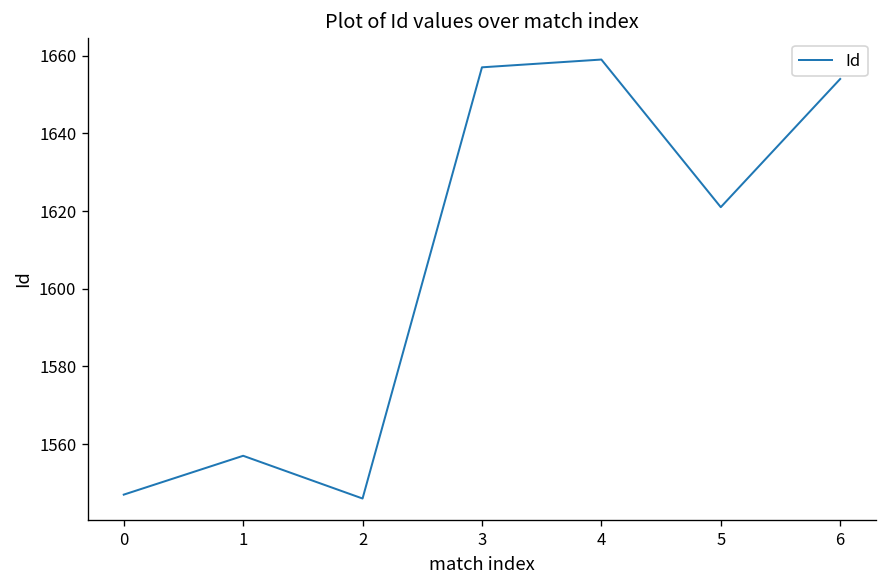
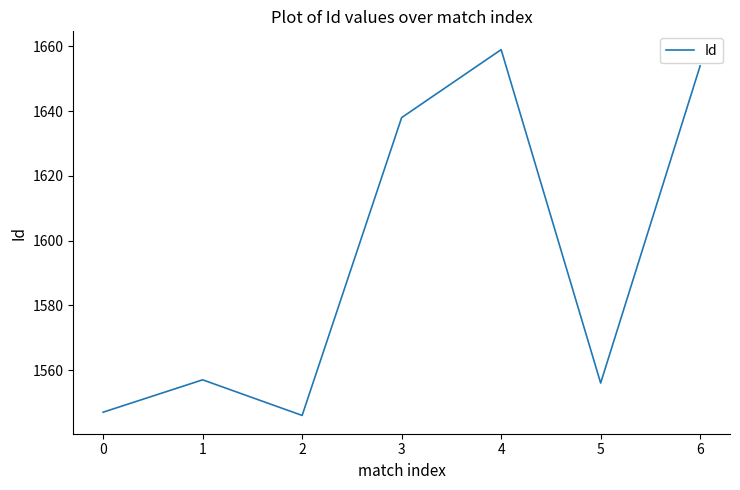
3: 1657 -> 1638
5: 1621 -> 1556
